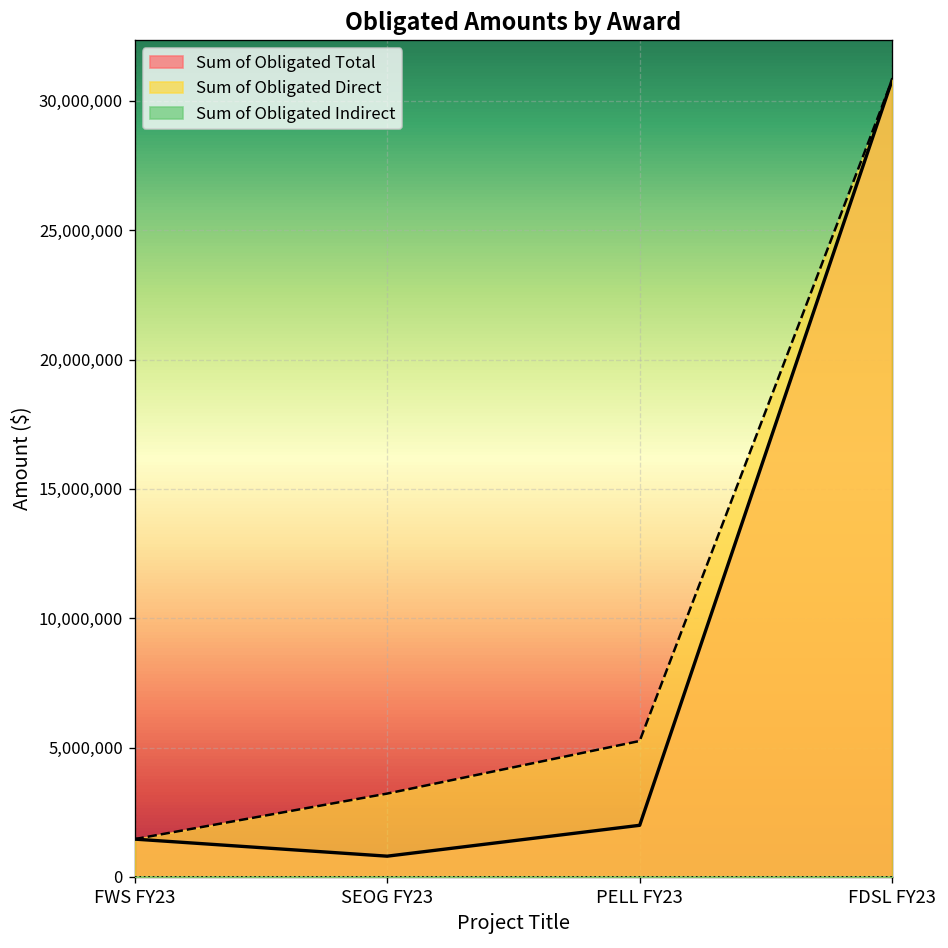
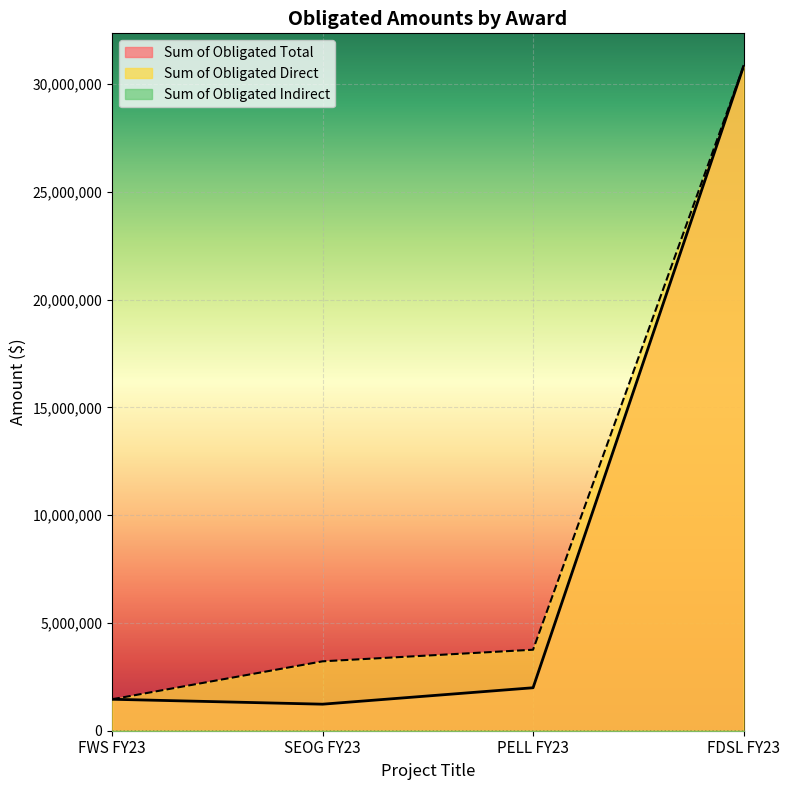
Sum of Obligated Total, SEOG FY23: 800,000 -> 1,200,000
Sum of Obligated Direct, PELL FY23: 5,300,000 -> 3,800,000
